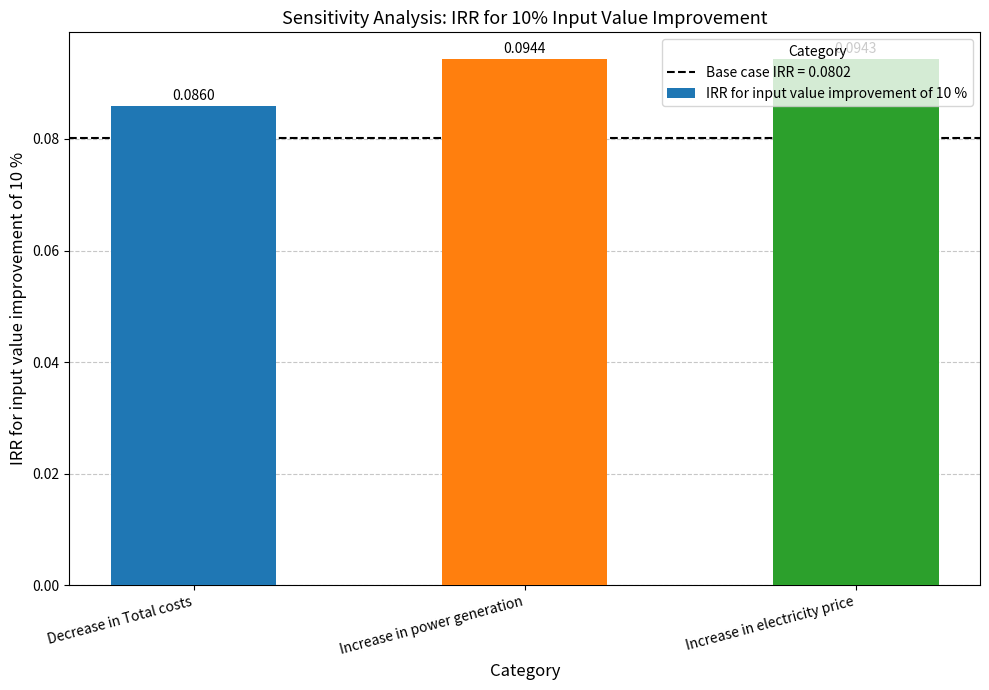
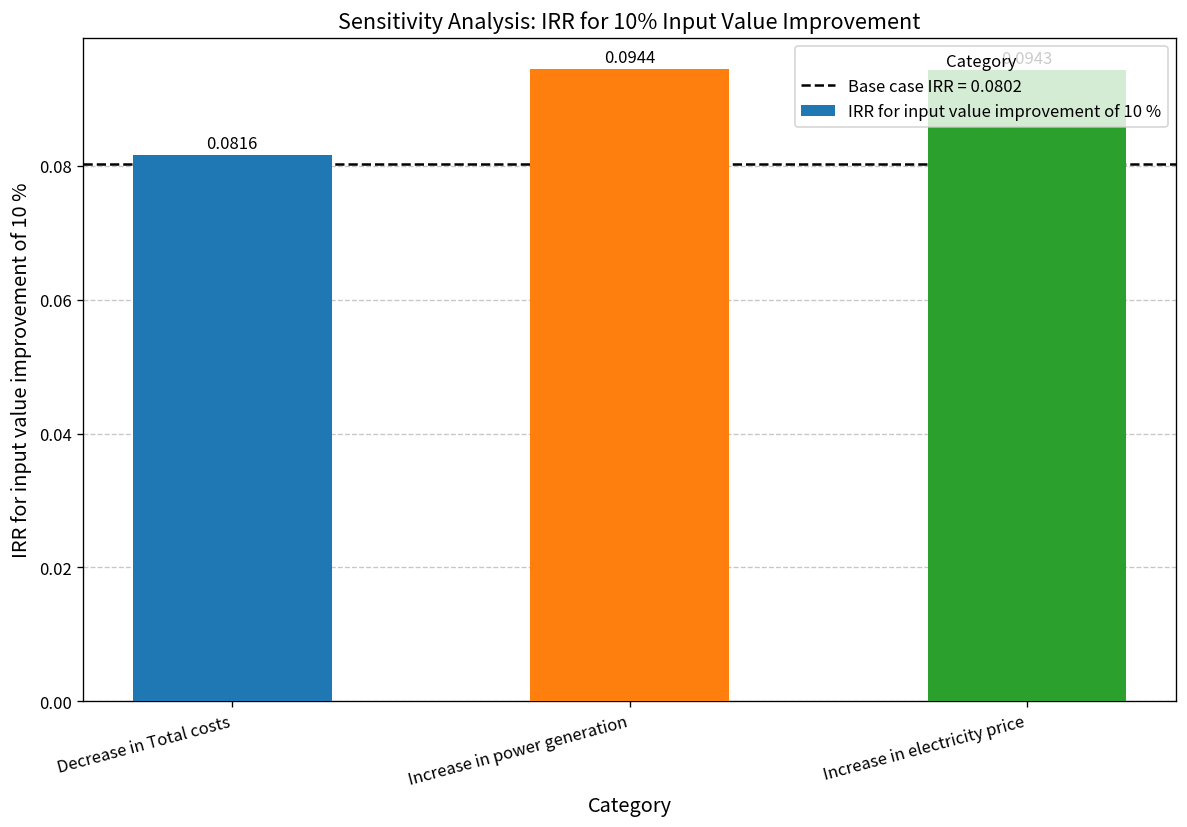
Decrease in Total costs: 0.0860 -> 0.0816
